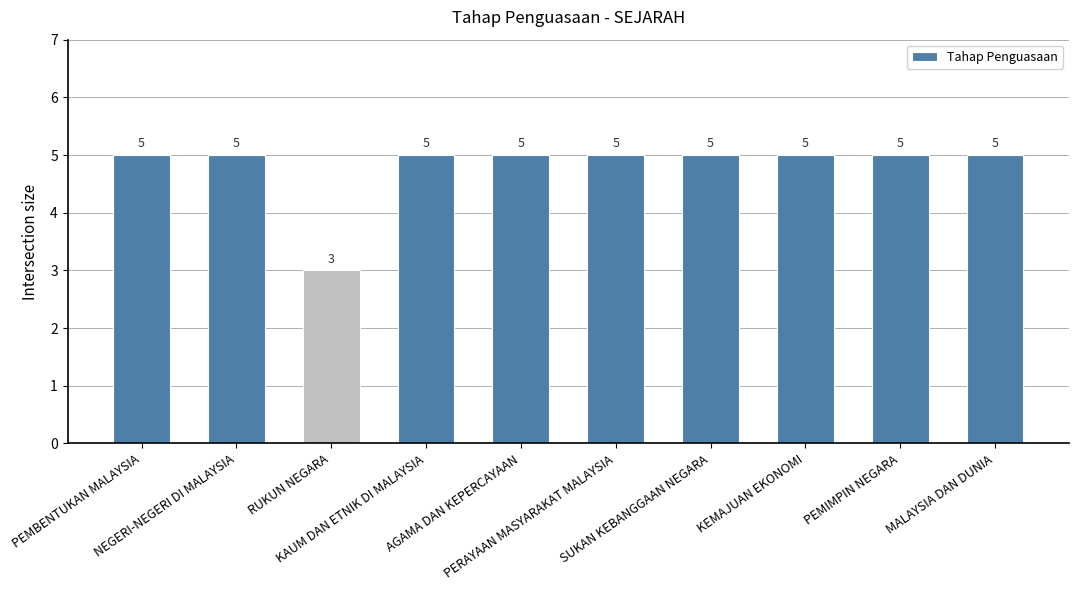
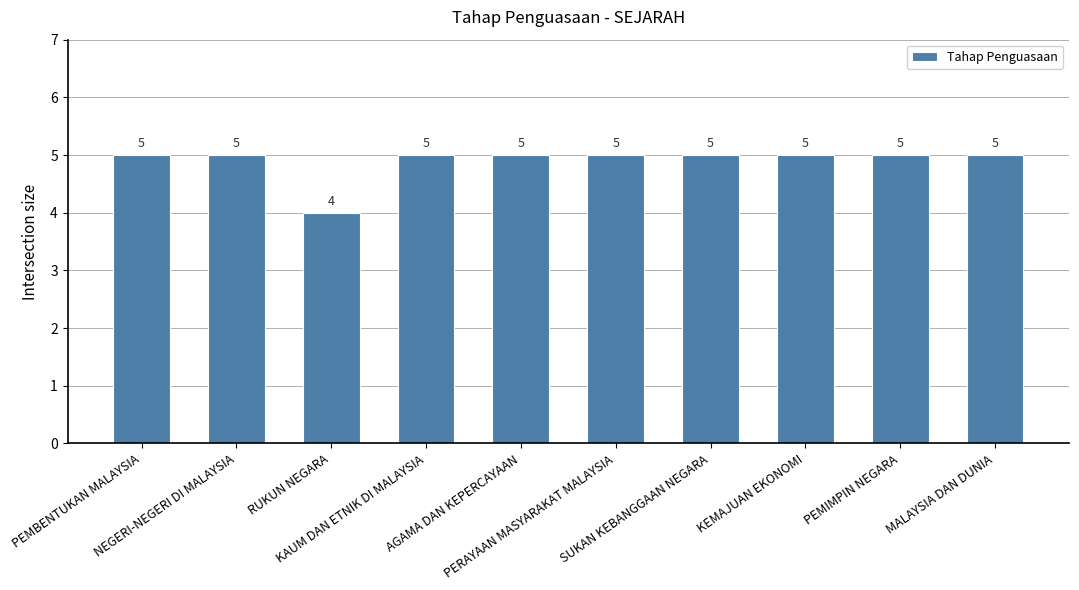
RUKUN NEGARA: 3 -> 4
